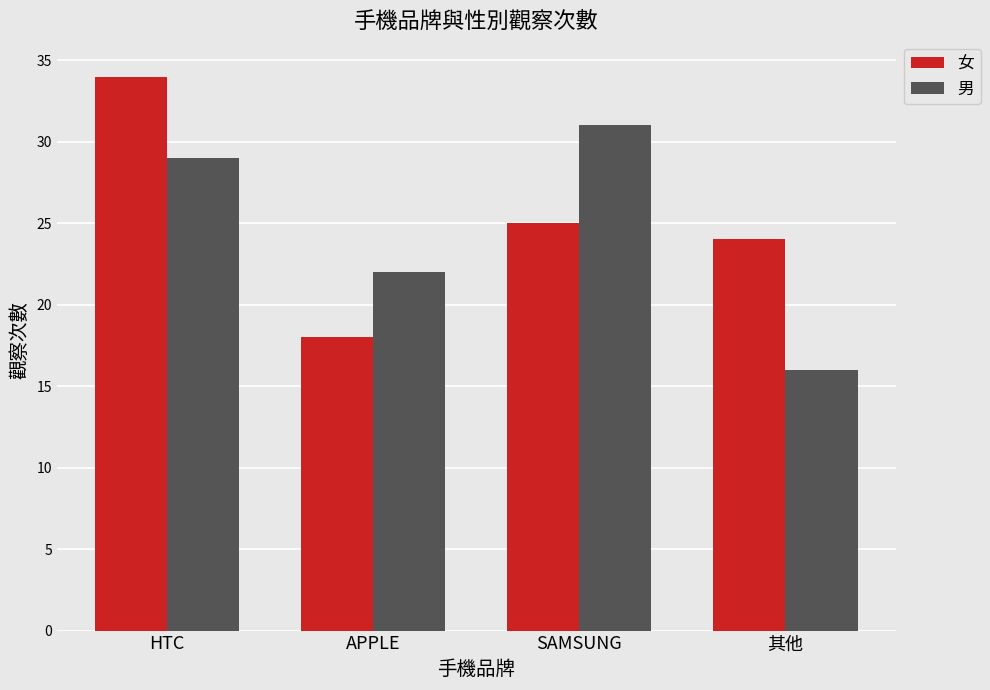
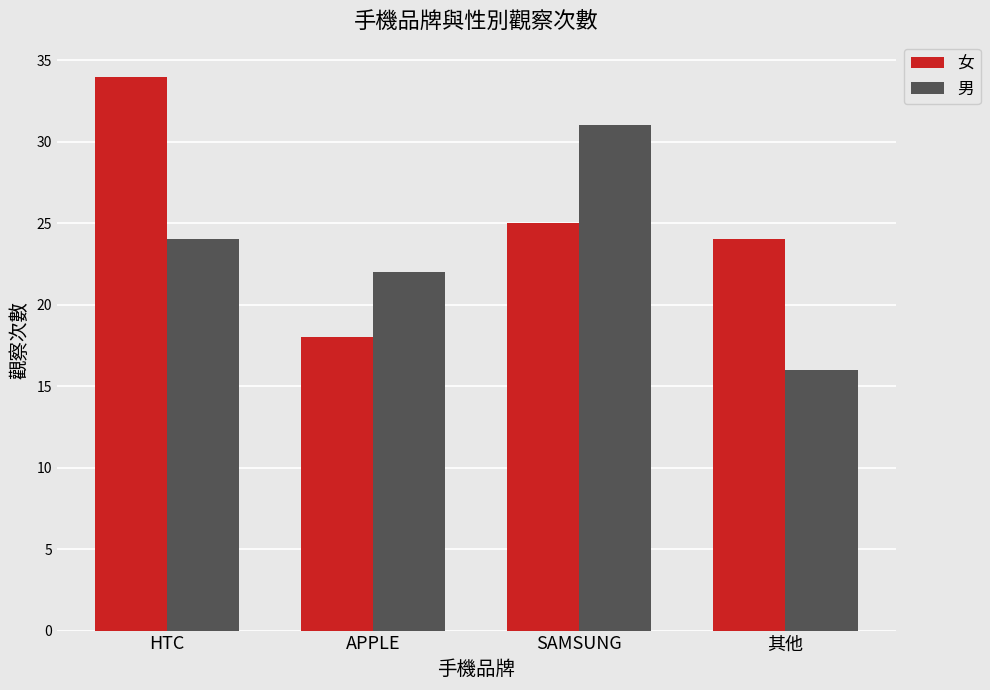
男, HTC: 29 -> 24
